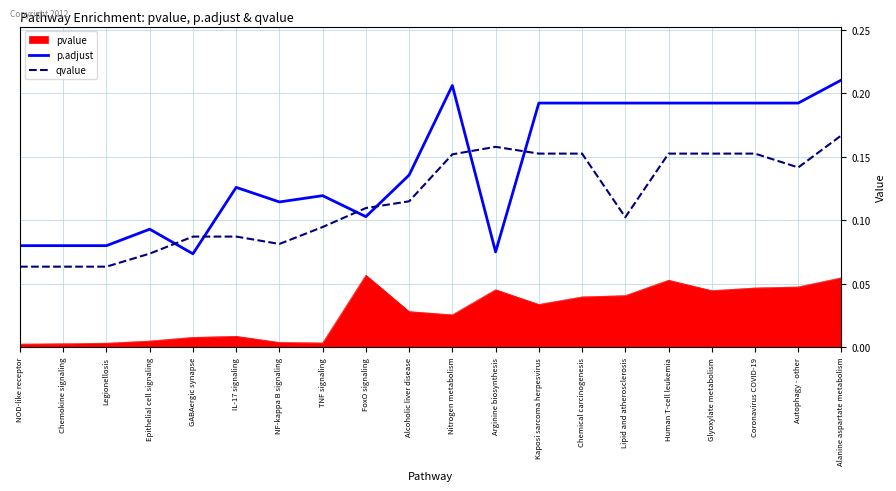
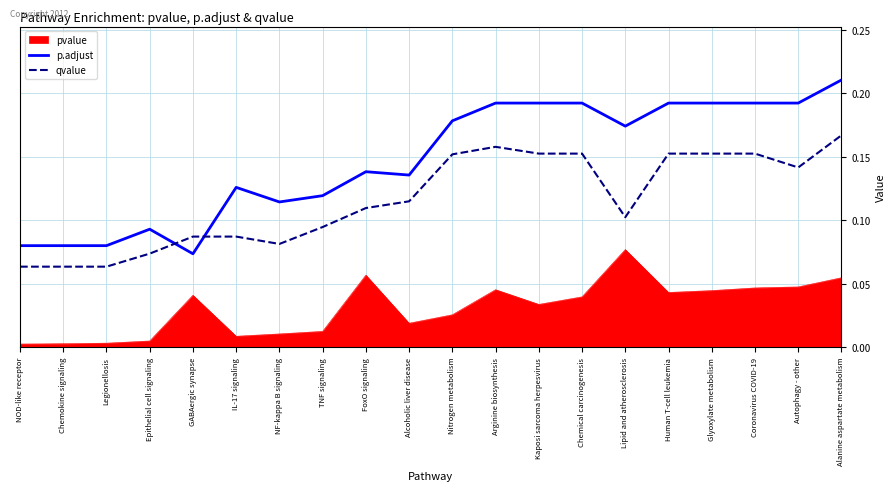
pvalue, GABAergic synapse: 0.008 -> 0.041
pvalue, NF-kappa B signaling: 0.004 -> 0.010
pvalue, TNF signaling: 0.003 -> 0.012
p.adjust, FoxO signaling: 0.103 -> 0.138
pvalue, Alcoholic liver disease: 0.028 -> 0.019
p.adjust, Nitrogen metabolism: 0.206 -> 0.178
p.adjust, Arginine biosynthesis: 0.075 -> 0.192
pvalue, Lipid and atherosclerosis: 0.041 -> 0.077
p.adjust, Lipid and atherosclerosis: 0.192 -> 0.174
pvalue, Human T-cell leukemia: 0.053 -> 0.043
